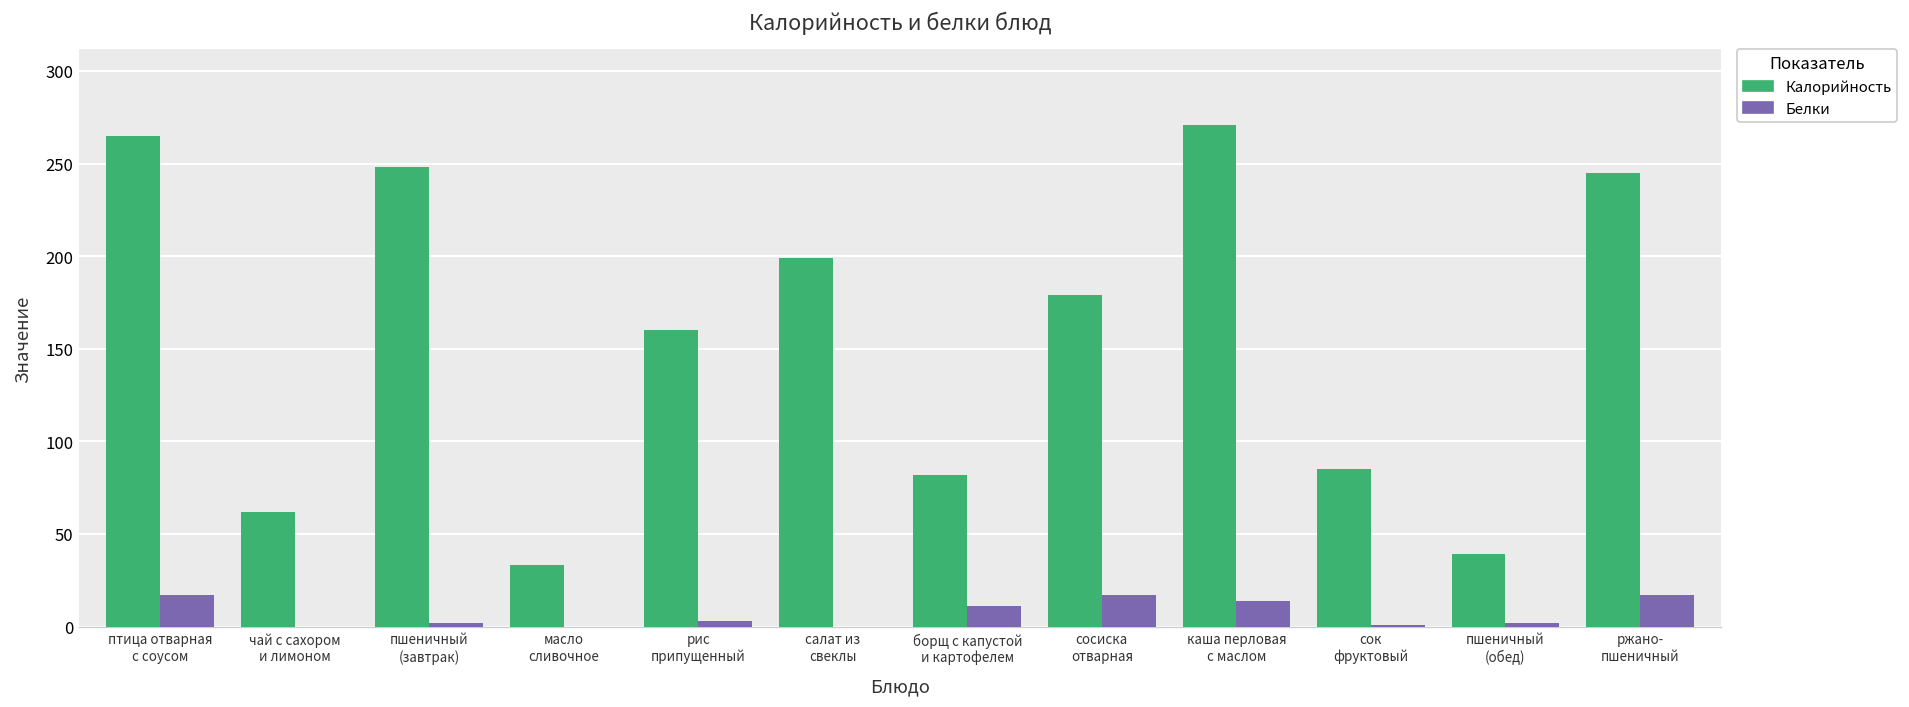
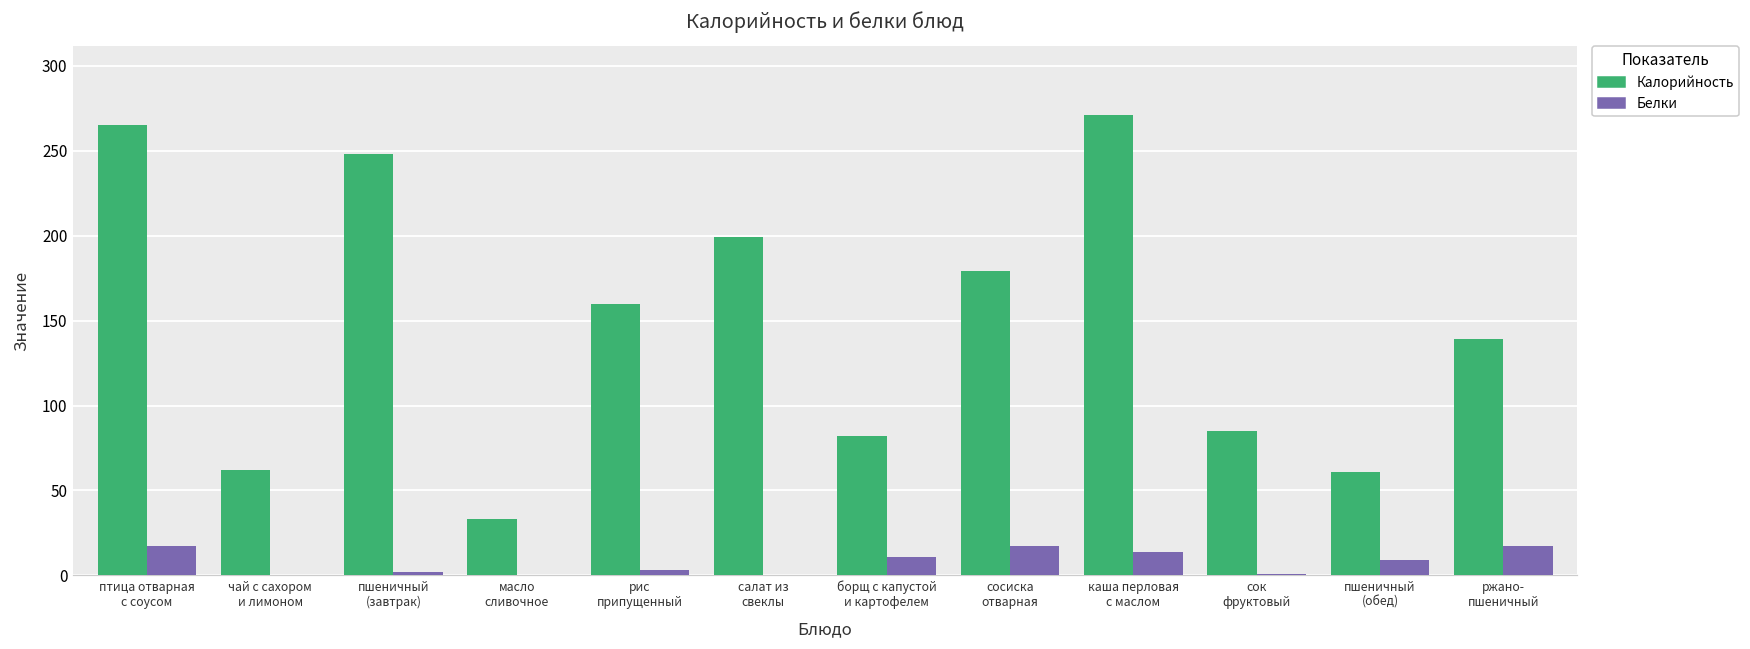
Калорийность, пшеничный (обед): 39 -> 61
Белки, пшеничный (обед): 2 -> 9
Калорийность, ржано- пшеничный: 245 -> 139
